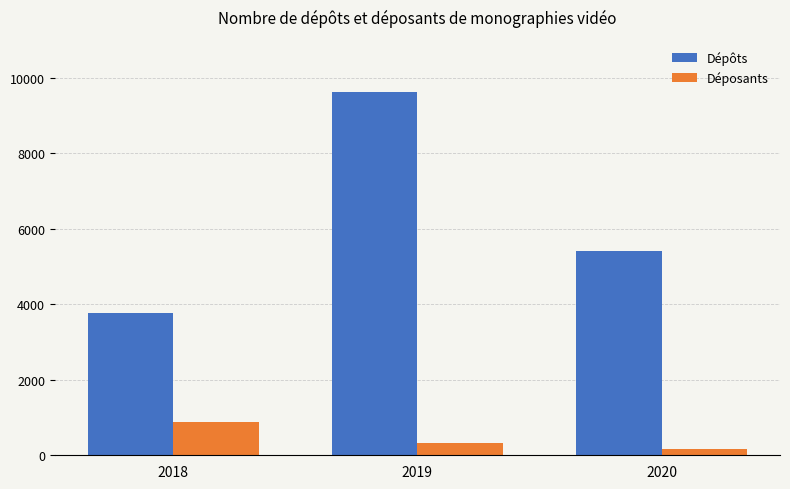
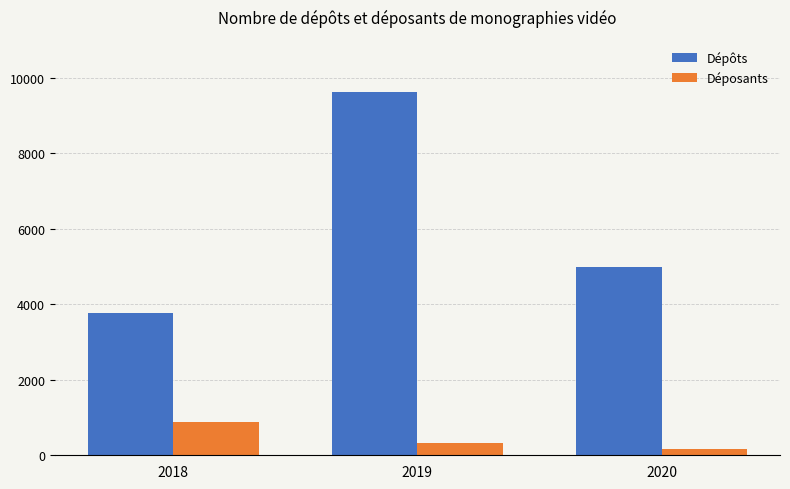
Dépôts, 2020: 5400 -> 5000
